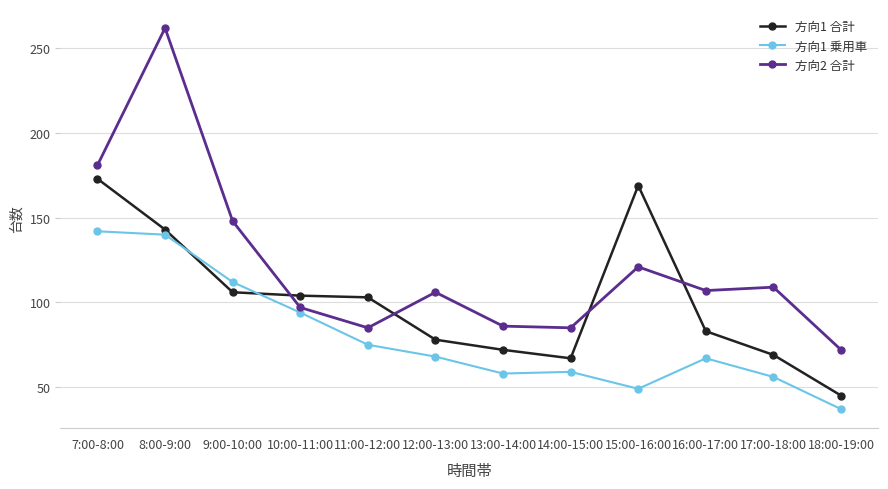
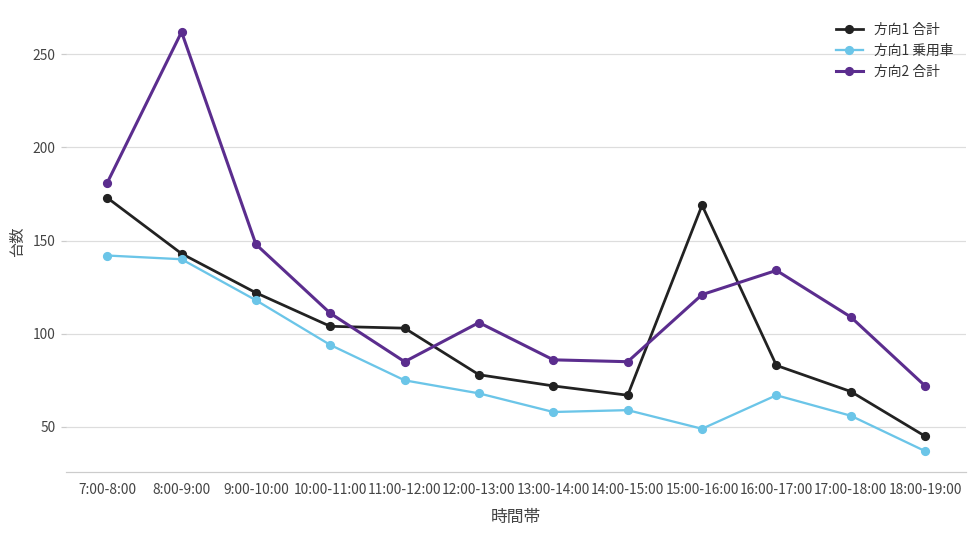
方向1 合計, 9:00-10:00: 106 -> 122
方向1 乗用車, 9:00-10:00: 112 -> 118
方向2 合計, 10:00-11:00: 97 -> 111
方向2 合計, 16:00-17:00: 107 -> 134
